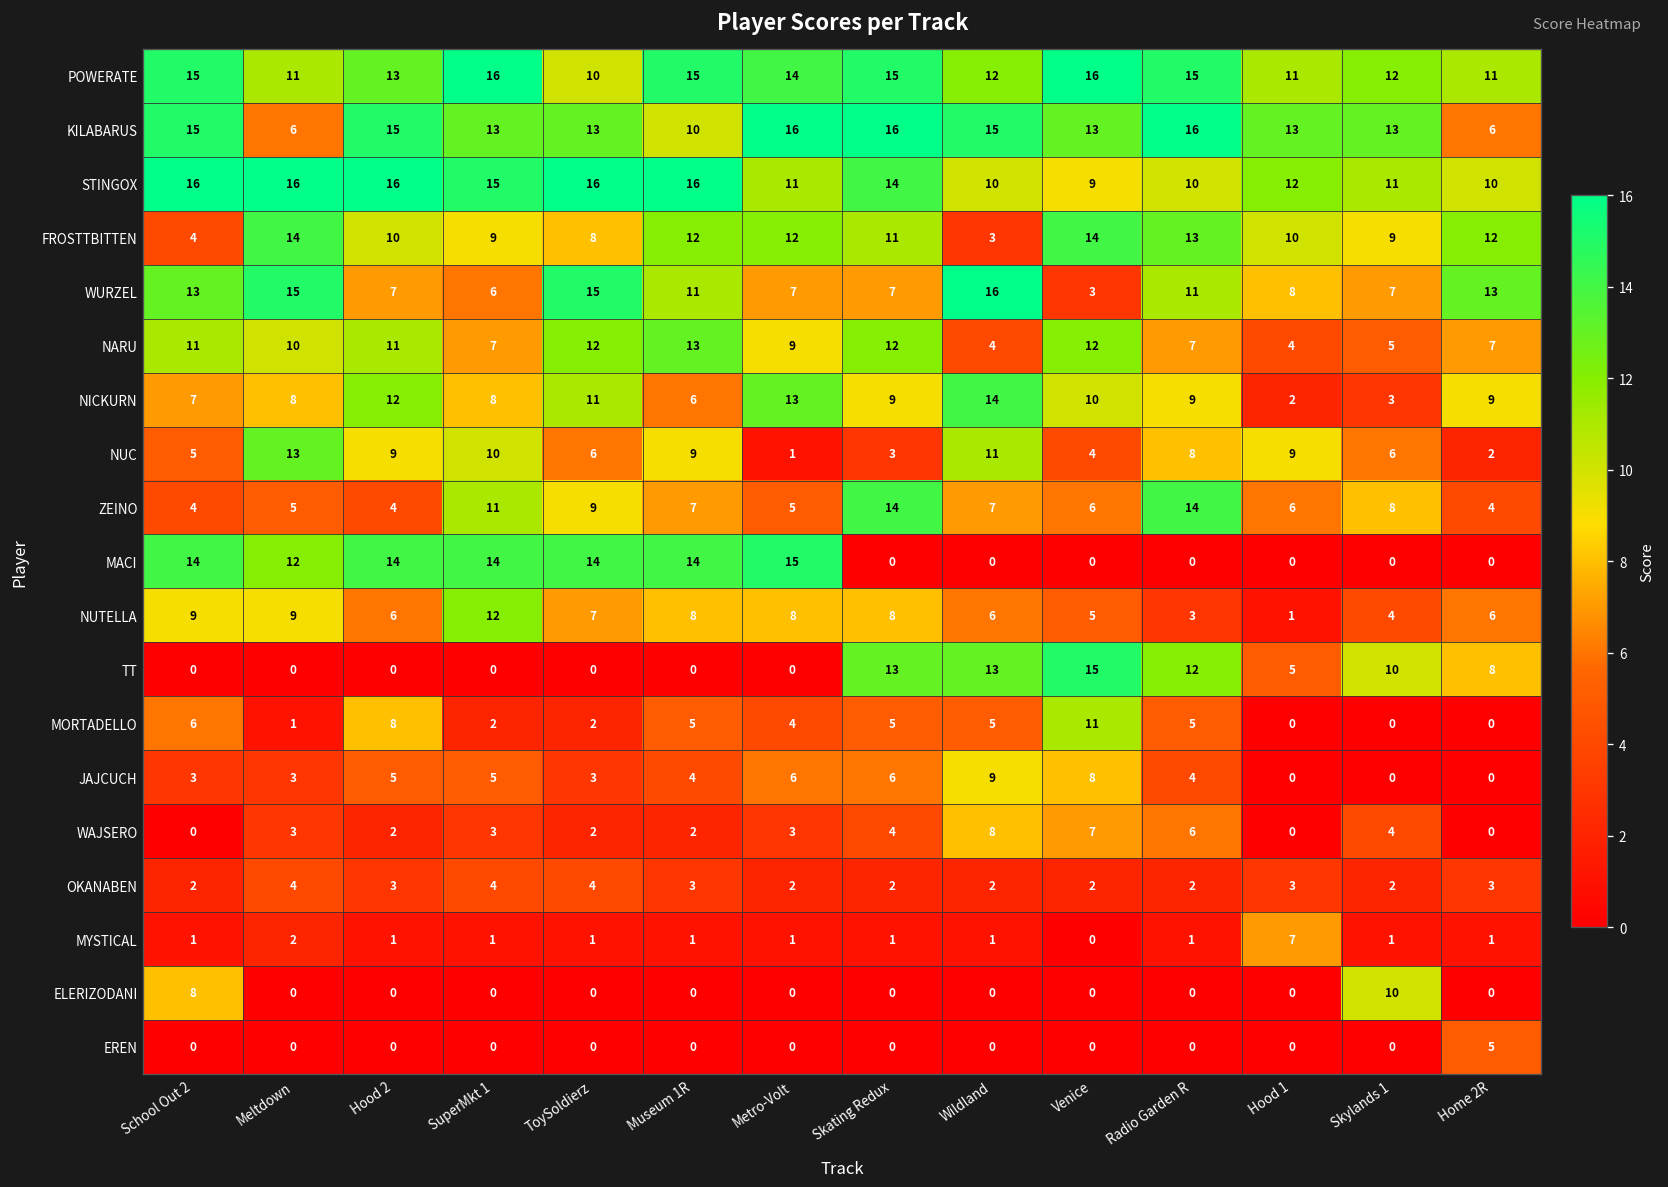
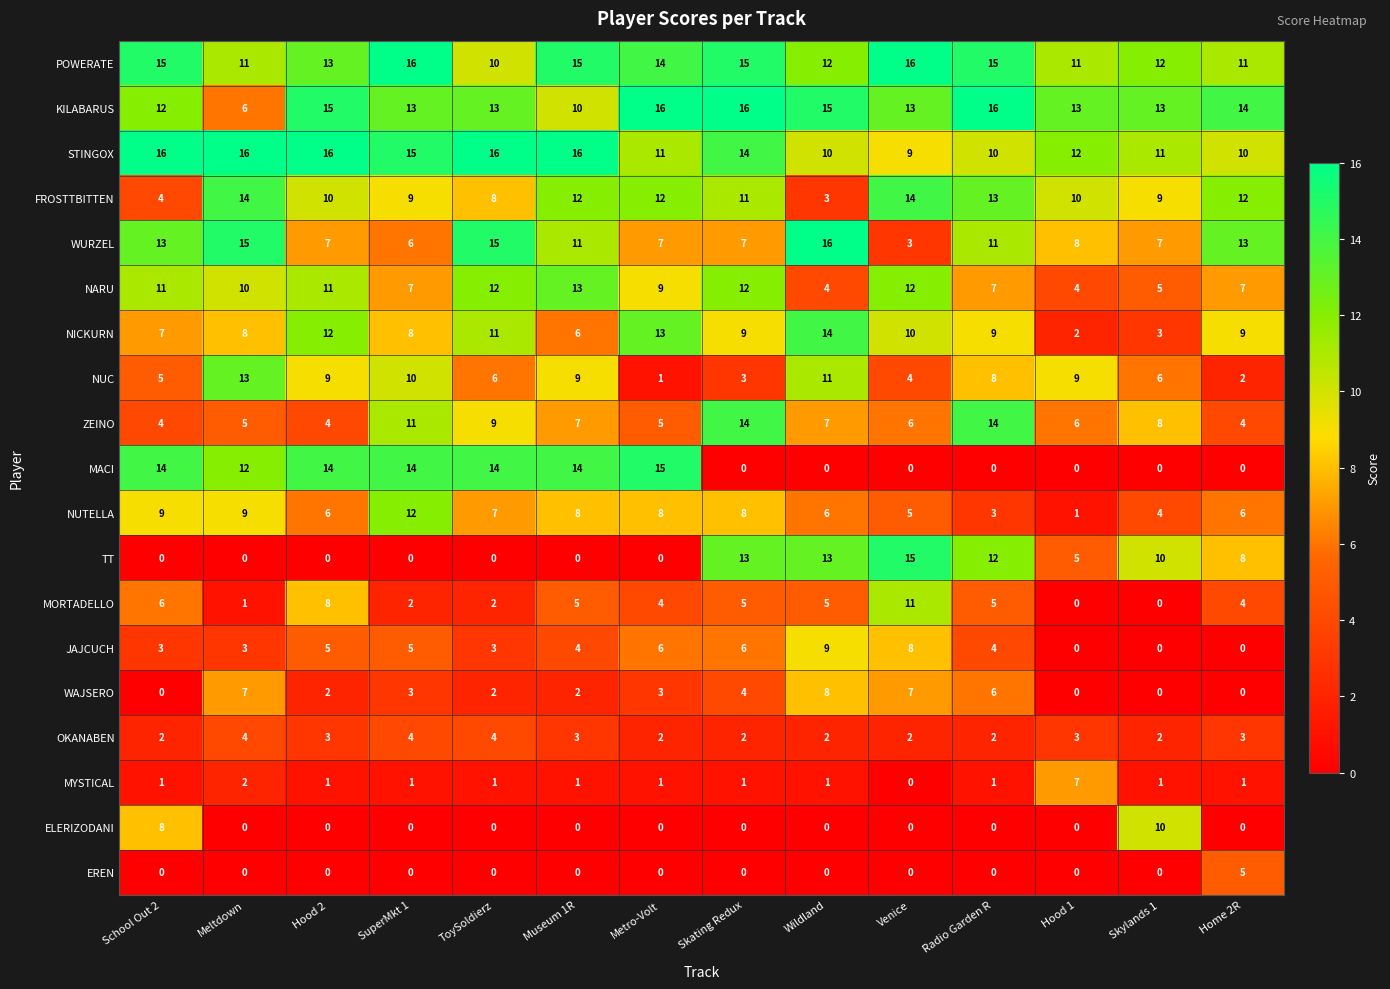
KILABARUS, School Out 2: 15 -> 12
KILABARUS, Home 2R: 6 -> 14
MORTADELLO, Home 2R: 0 -> 4
WAJSERO, Meltdown: 3 -> 7
WAJSERO, Skylands 1: 4 -> 0
